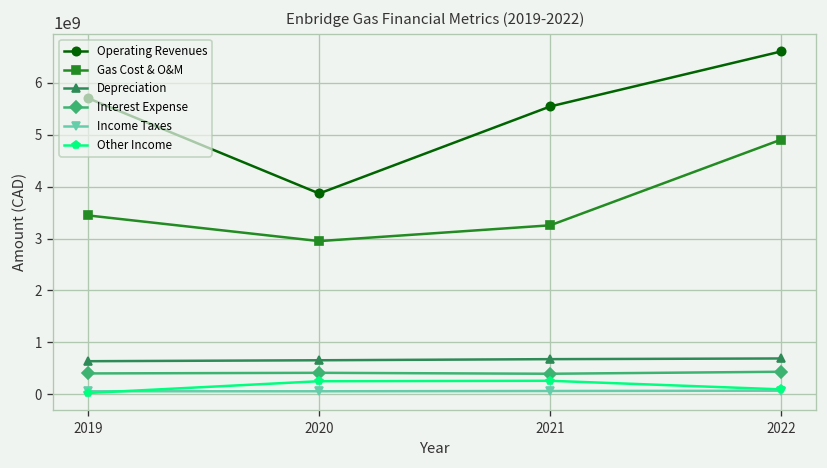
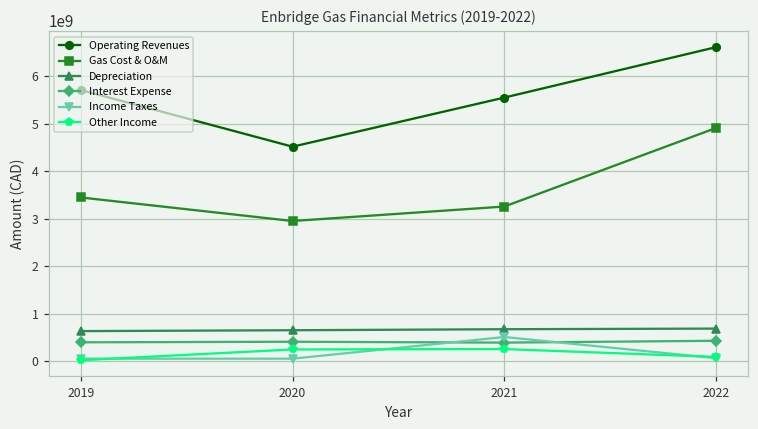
Operating Revenues, 2020: 3900000000 -> 4500000000
Income Taxes, 2021: 100000000 -> 500000000
